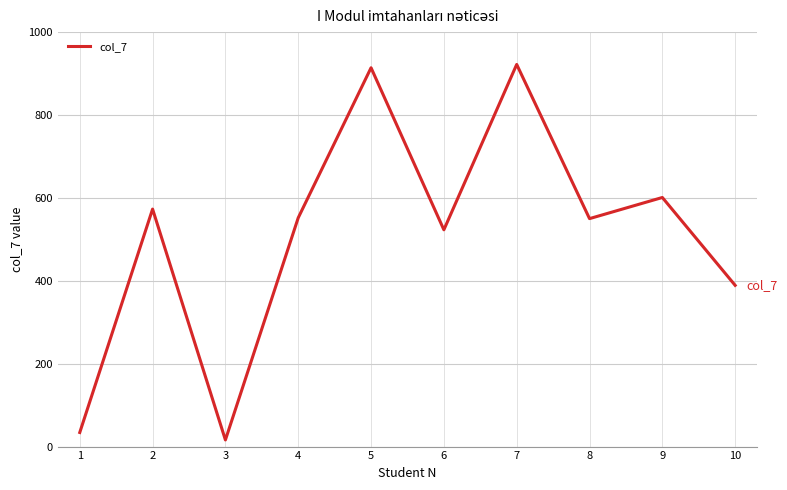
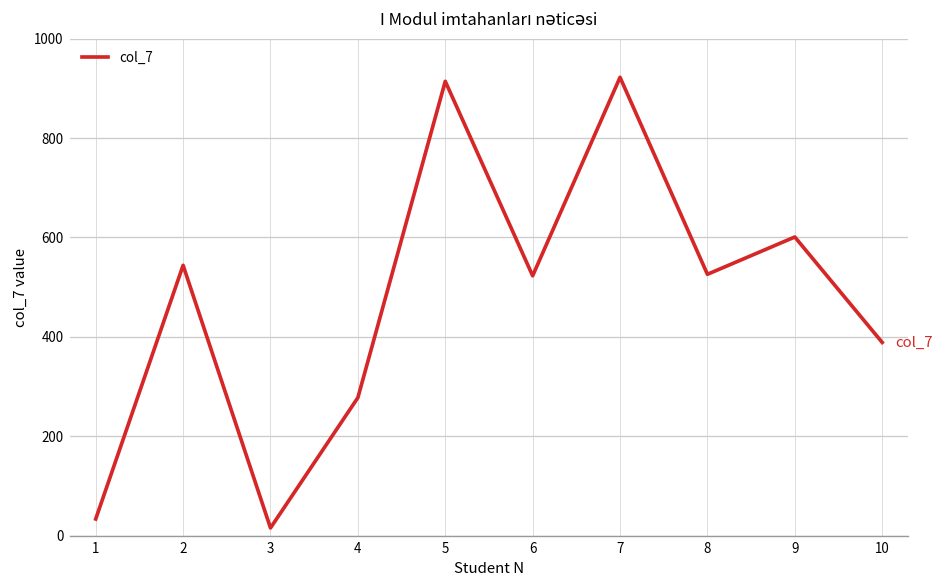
2: 570 -> 540
4: 550 -> 280
8: 550 -> 530
